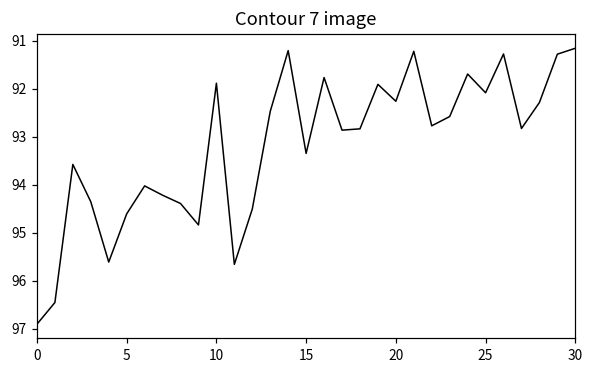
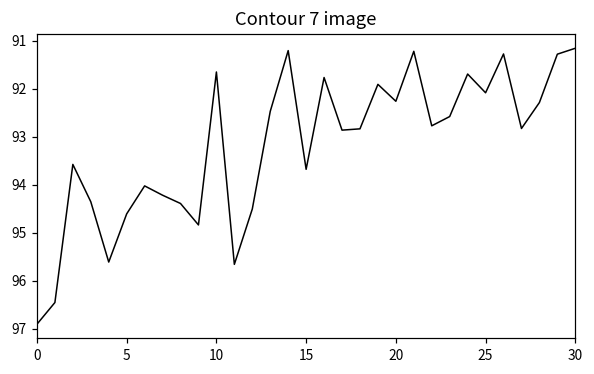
10: 91.9 -> 91.7
15: 93.4 -> 93.7
